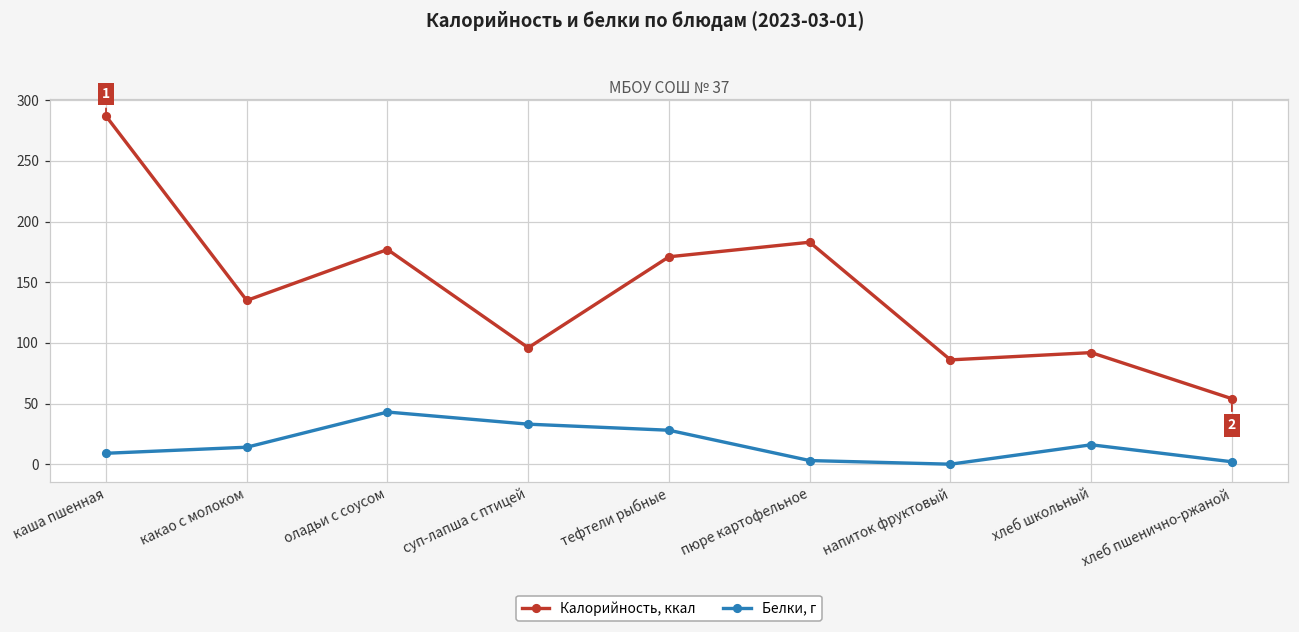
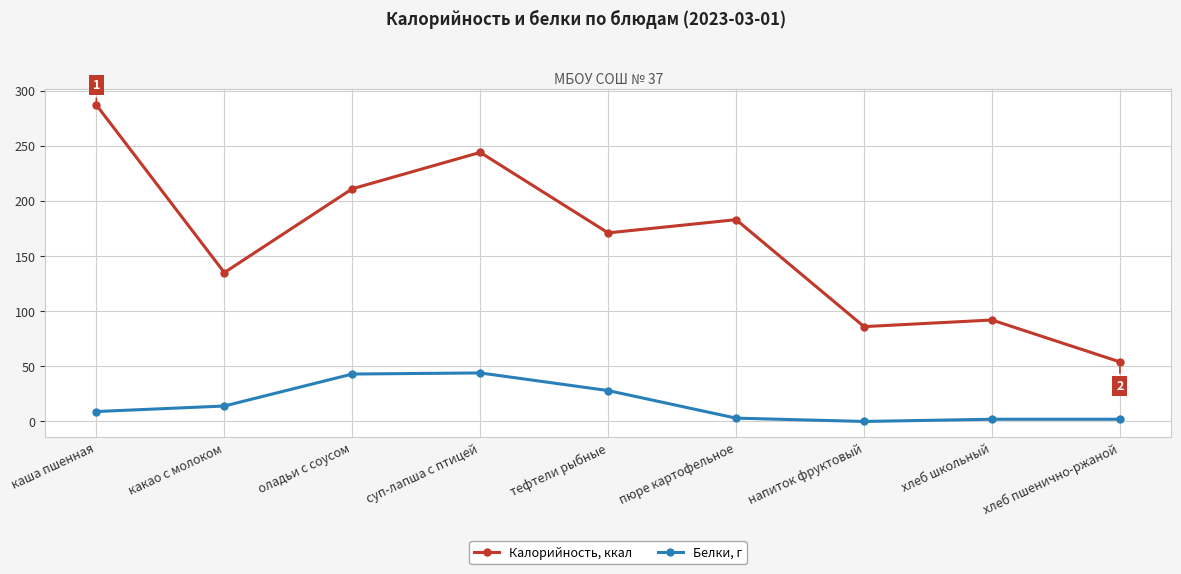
Калорийность, ккал, оладьи с соусом: 177 -> 211
Калорийность, ккал, суп-лапша с птицей: 96 -> 244
Белки, г, суп-лапша с птицей: 33 -> 44
Белки, г, хлеб школьный: 16 -> 2
